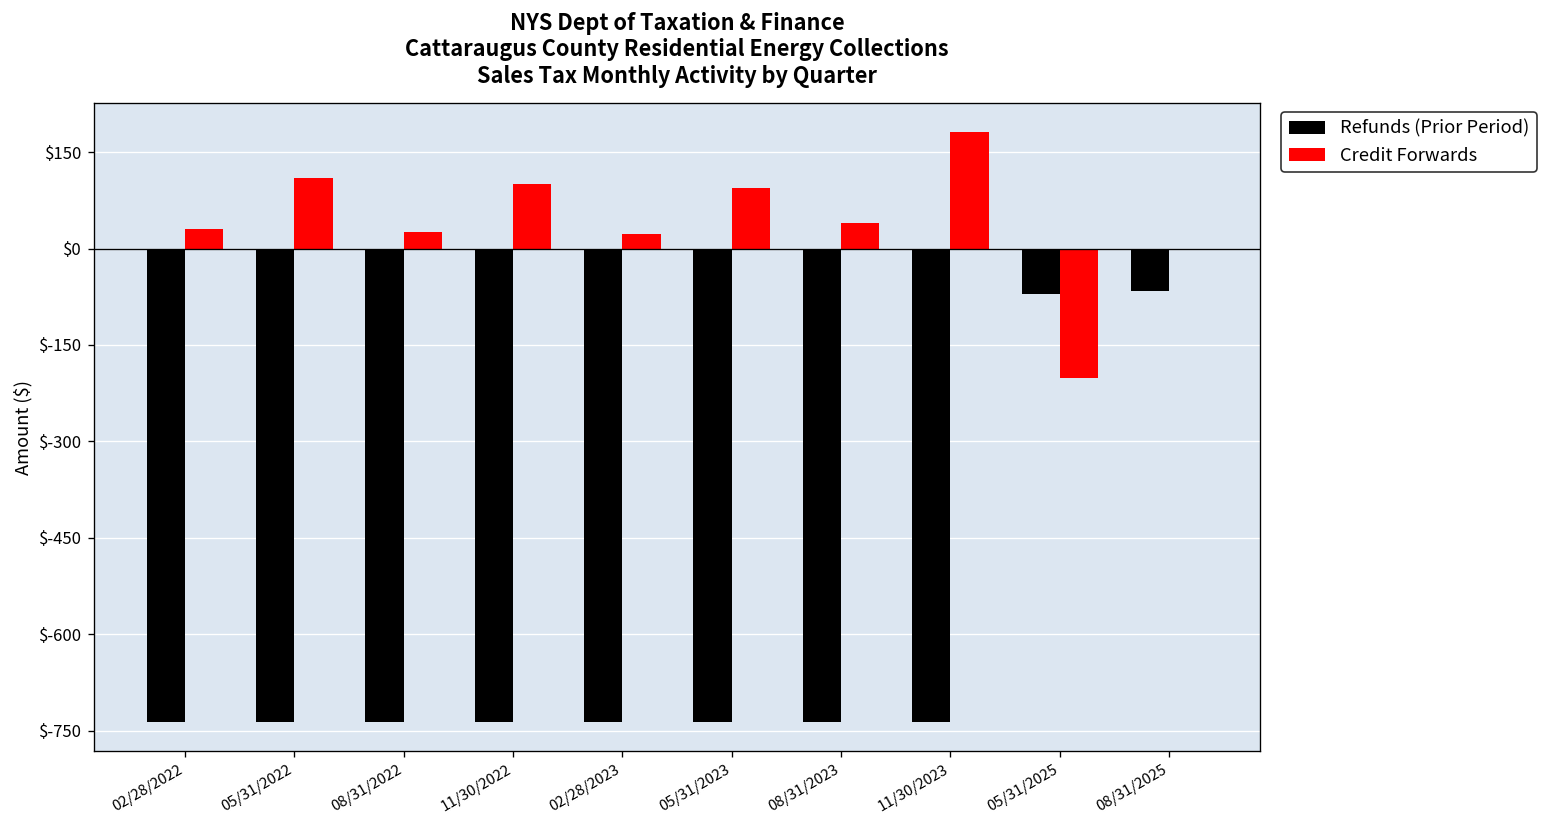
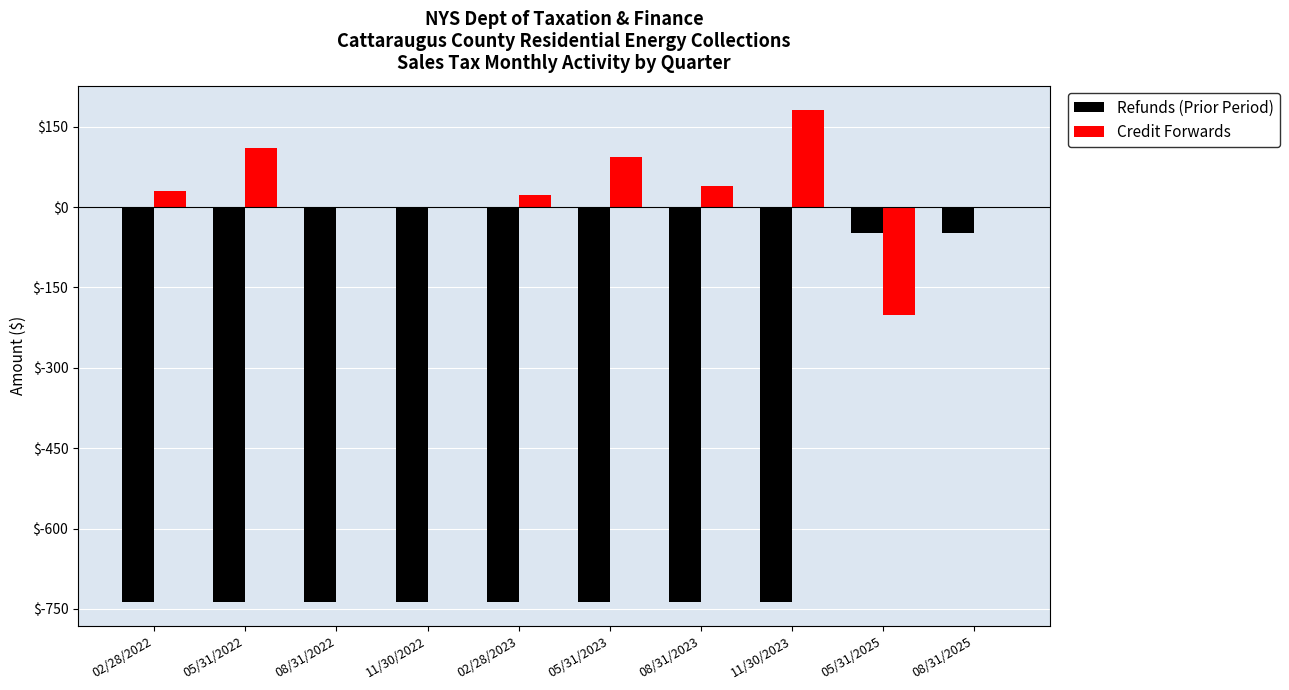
Credit Forwards, 08/31/2022: $30 -> $0
Credit Forwards, 11/30/2022: $100 -> $0
Refunds (Prior Period), 05/31/2025: $-70 -> $-50
Refunds (Prior Period), 08/31/2025: $-70 -> $-50
